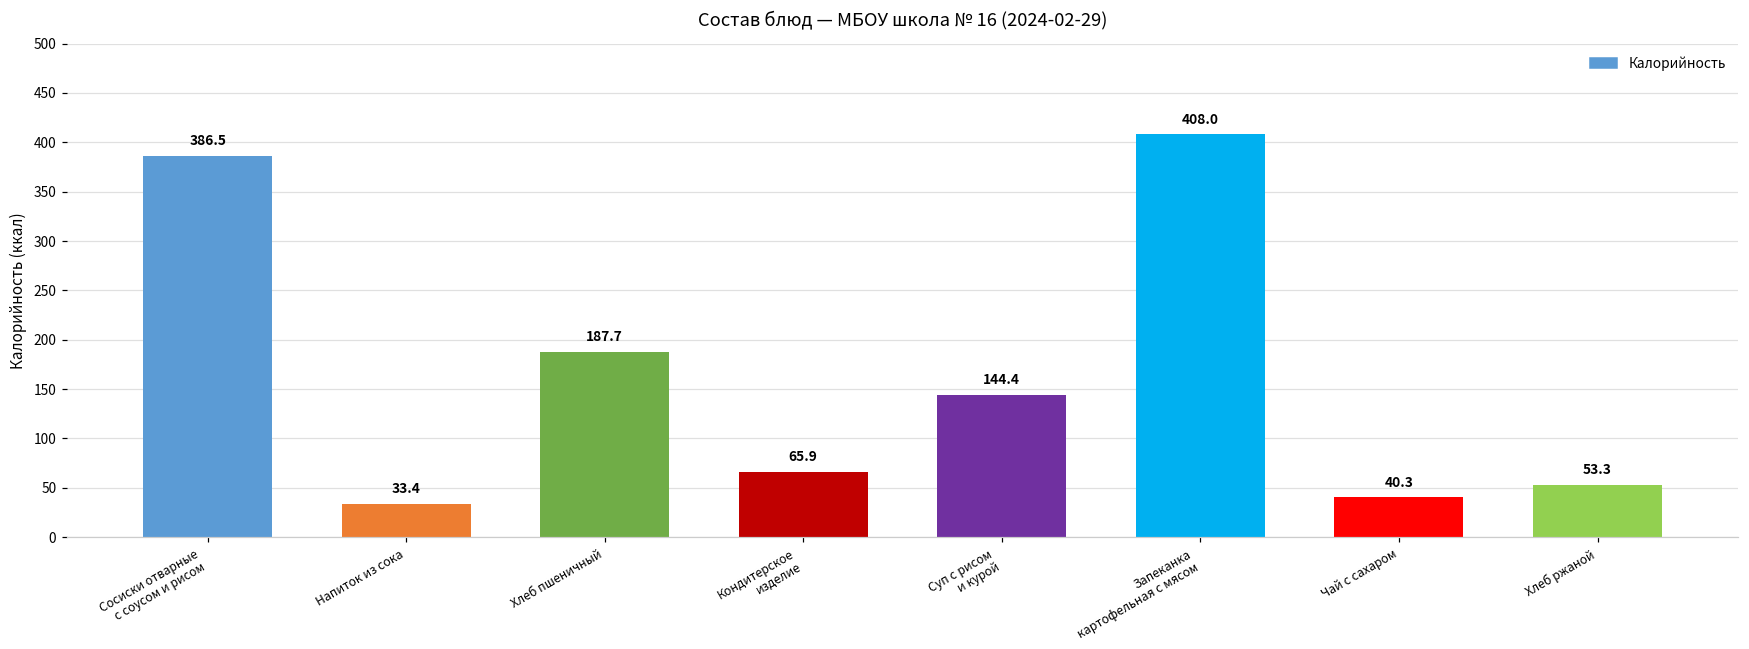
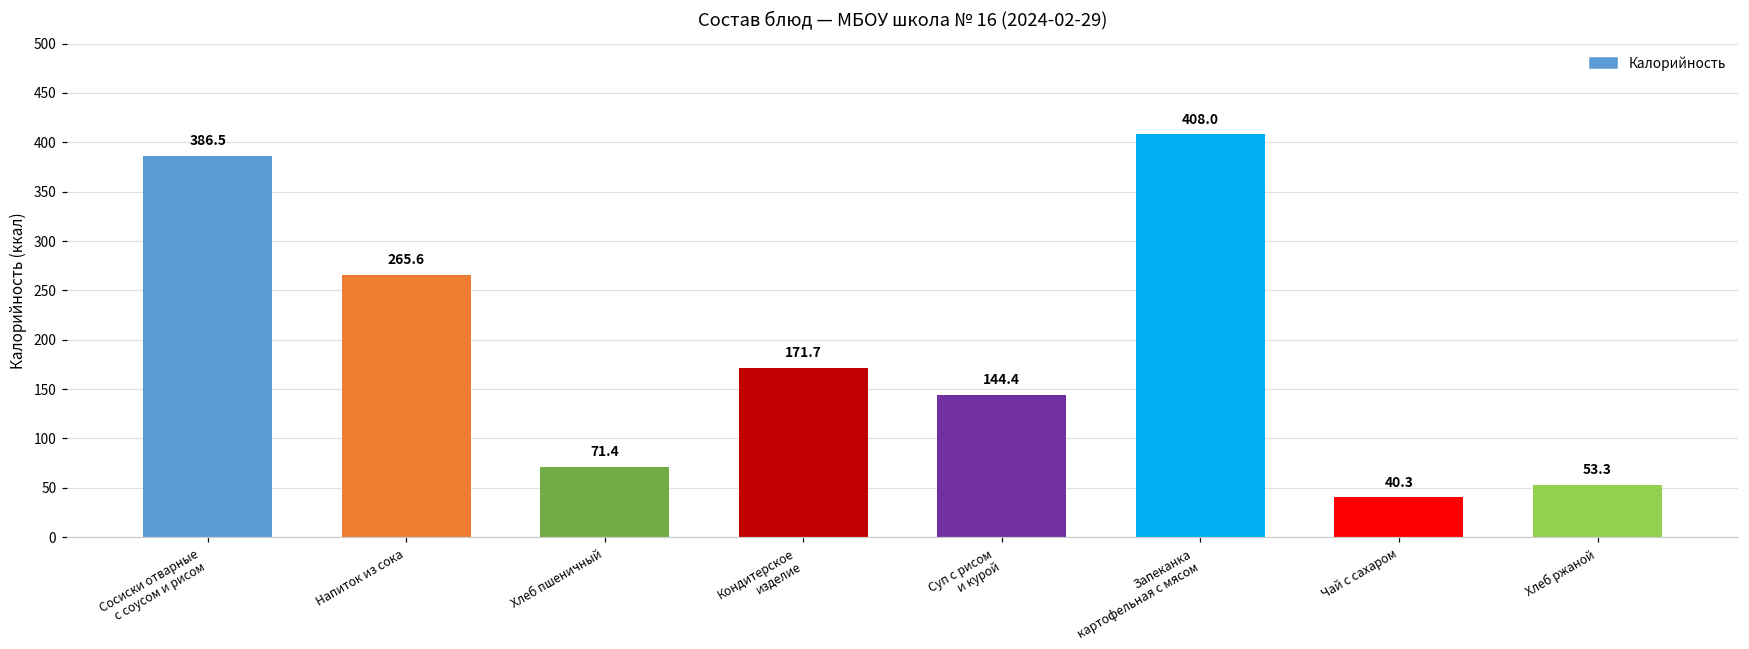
Напиток из сока: 33.4 -> 265.6
Хлеб пшеничный: 187.7 -> 71.4
Кондитерское изделие: 65.9 -> 171.7
